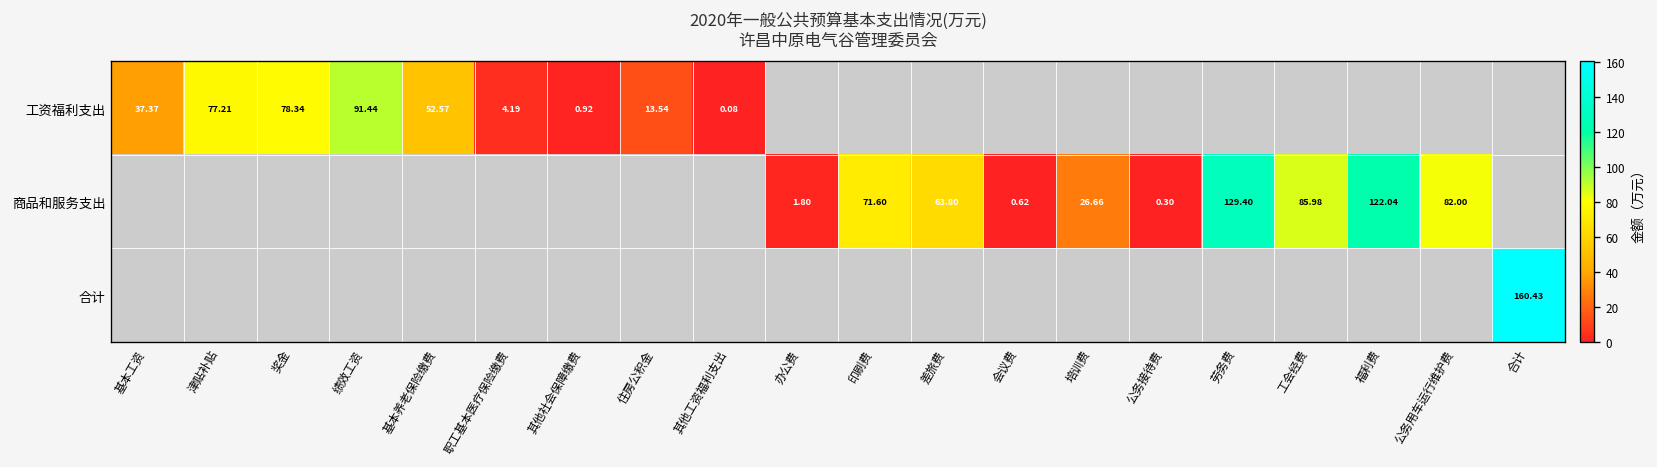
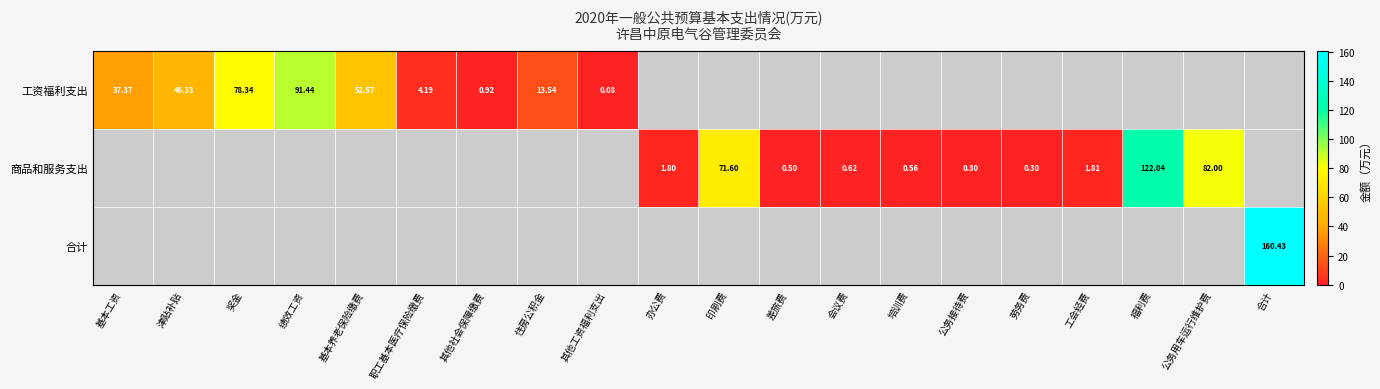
工资福利支出, 津贴补贴: 77.21 -> 46.33
商品和服务支出, 差旅费: 63.80 -> 0.50
商品和服务支出, 培训费: 26.66 -> 0.56
商品和服务支出, 劳务费: 129.40 -> 0.30
商品和服务支出, 工会经费: 85.98 -> 1.81
